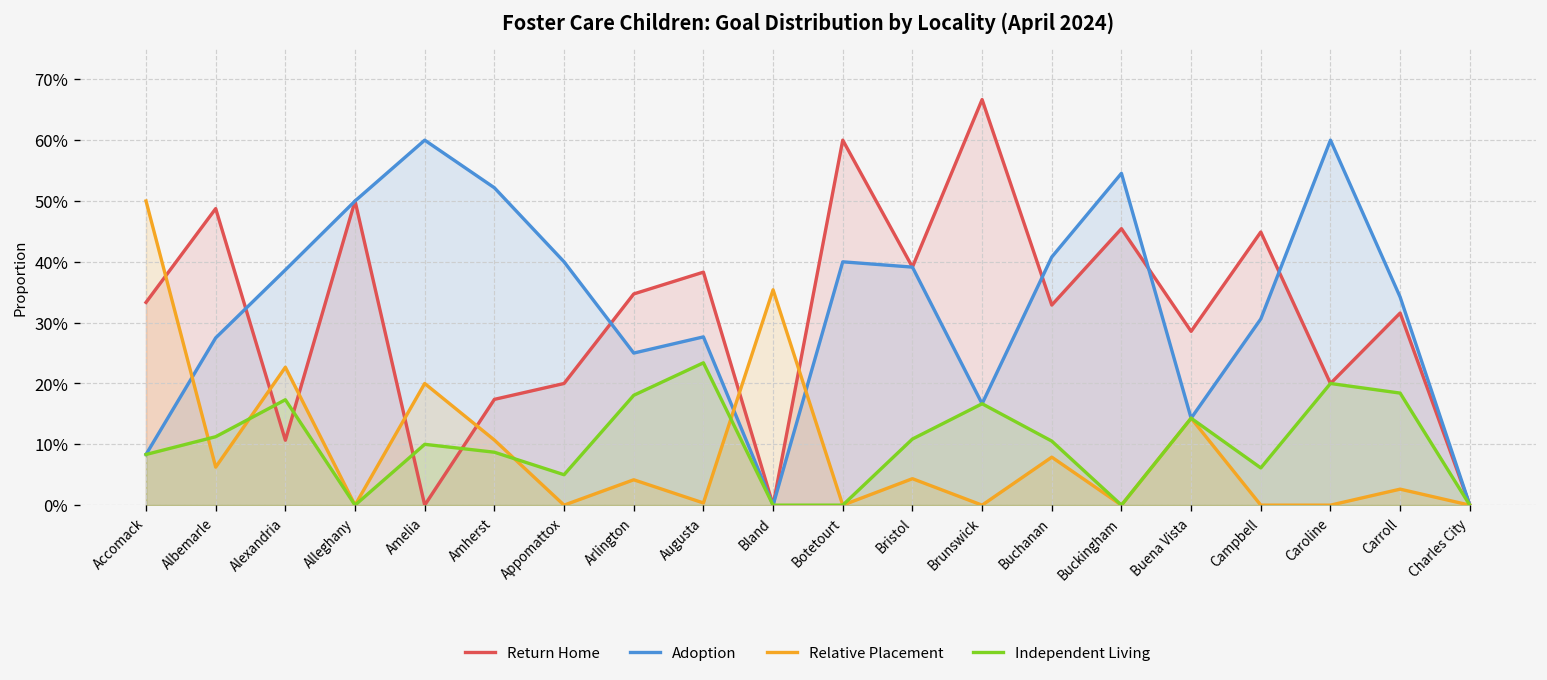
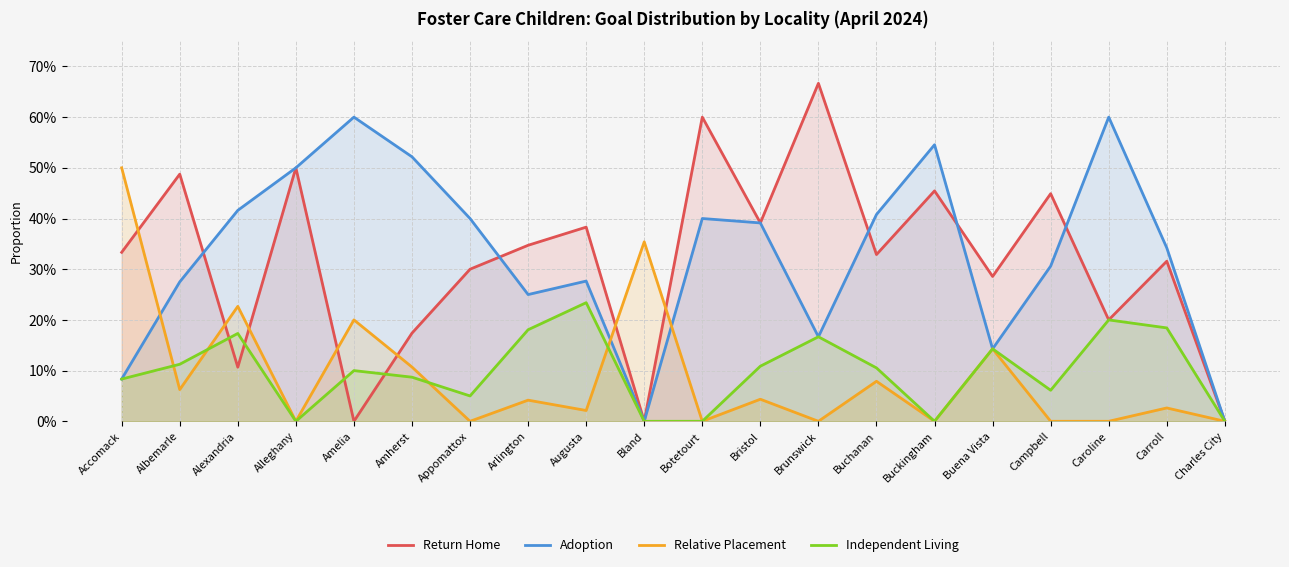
Adoption, Alexandria: 39% -> 42%
Return Home, Appomattox: 20% -> 30%
Relative Placement, Augusta: 0% -> 2%
